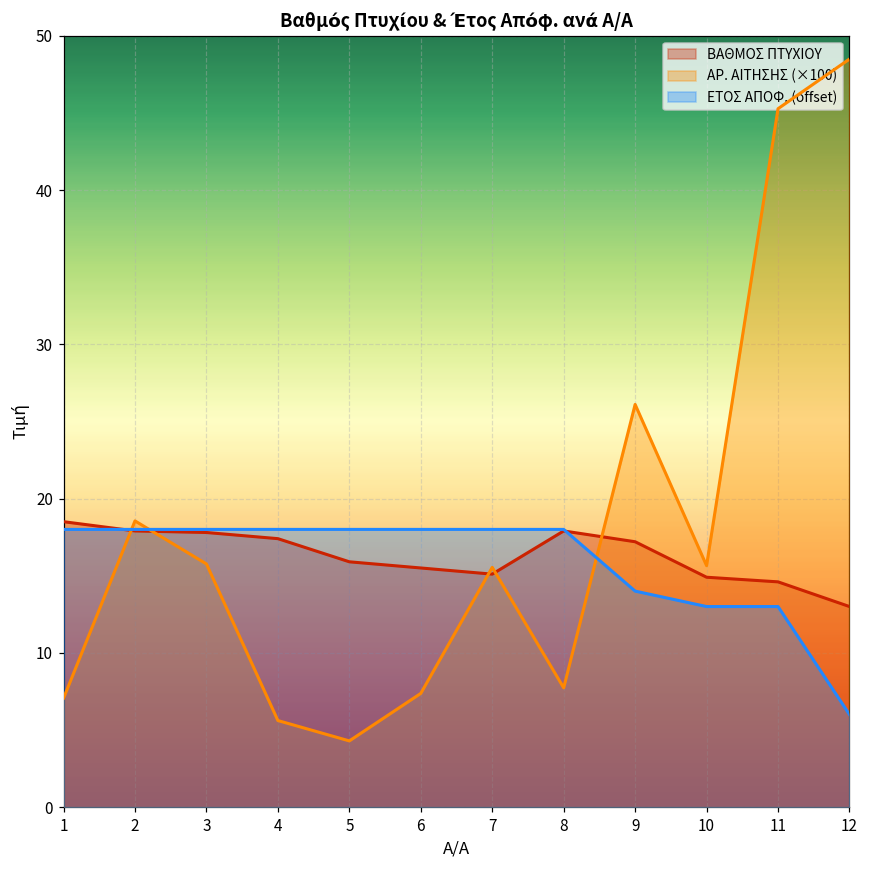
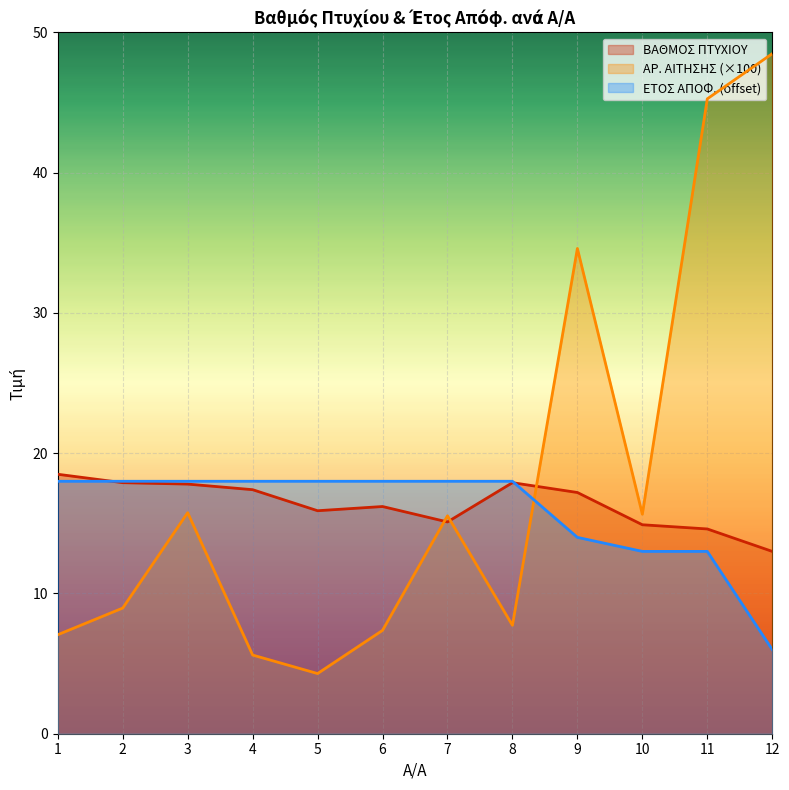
ΑΡ. ΑΙΤΗΣΗΣ (×100), 2: 18.6 -> 9.0
ΒΑΘΜΟΣ ΠΤΥΧΙΟΥ, 6: 15.5 -> 16.2
ΑΡ. ΑΙΤΗΣΗΣ (×100), 9: 26.1 -> 34.6
